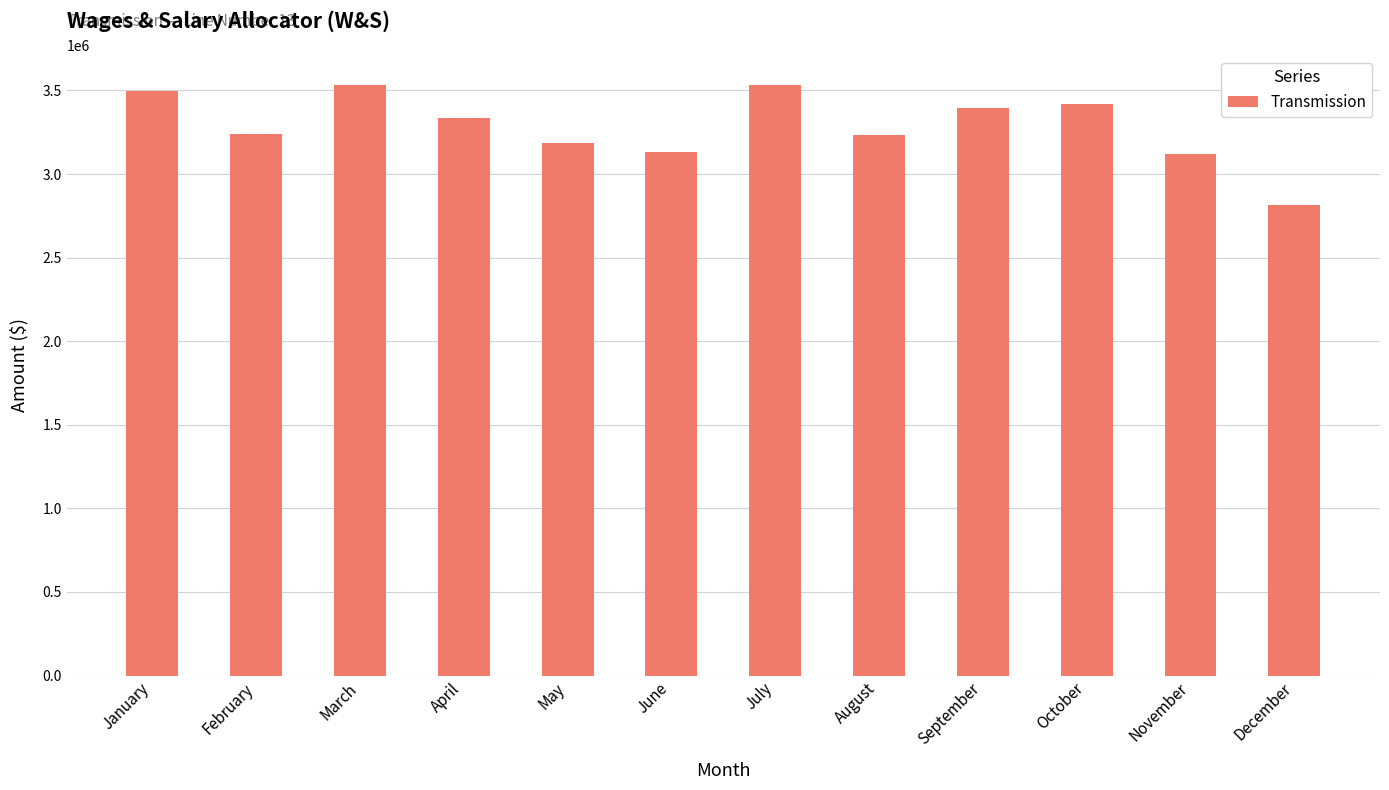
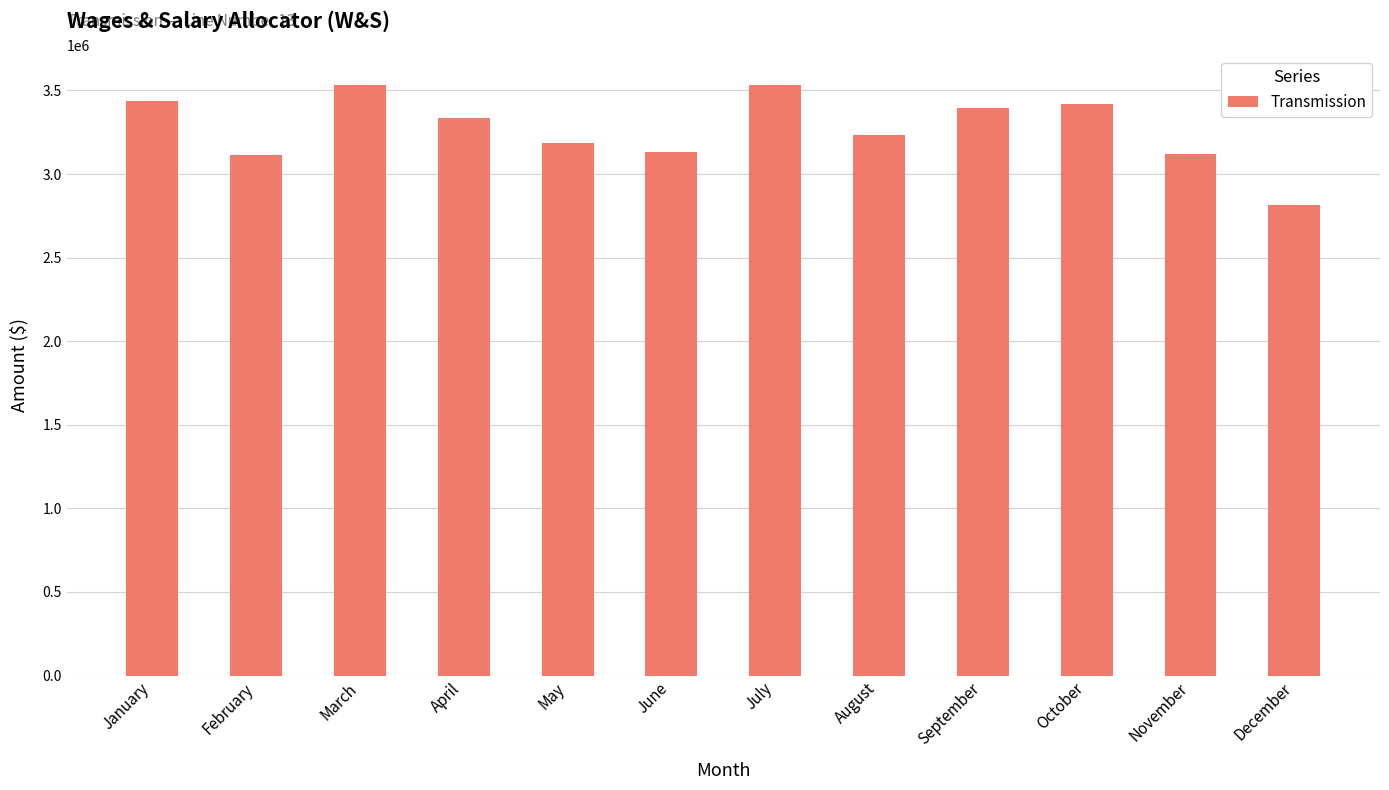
January: 3500000 -> 3430000
February: 3240000 -> 3110000
